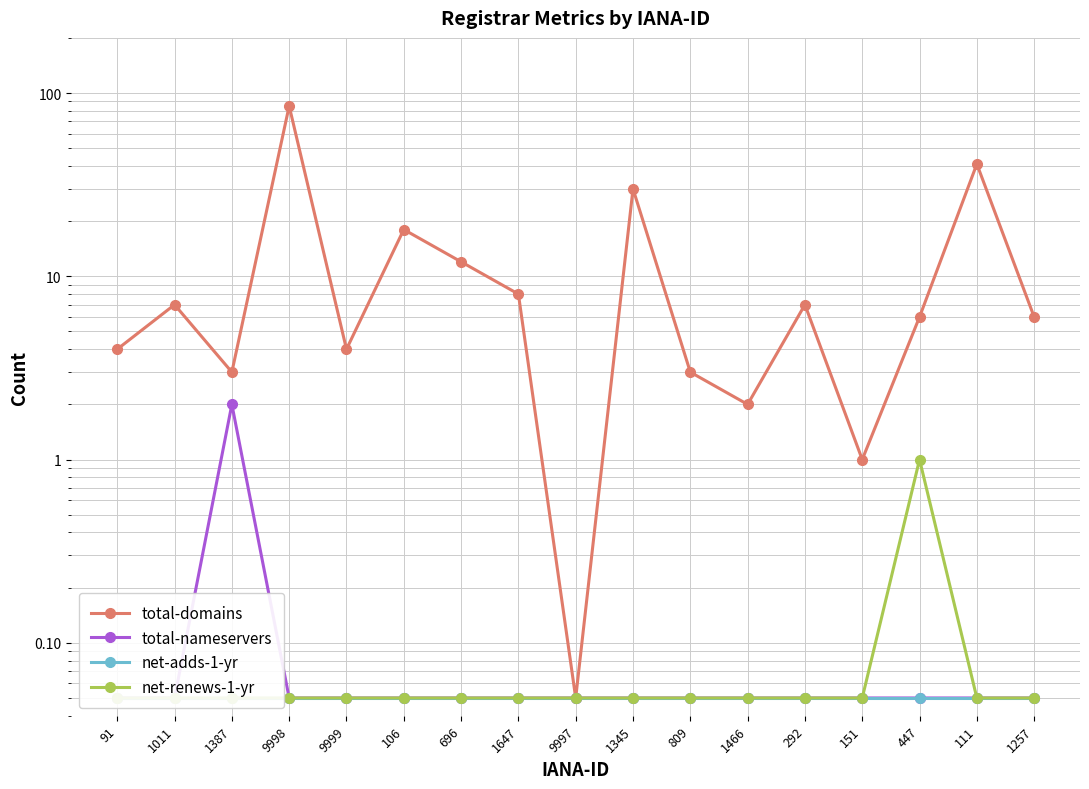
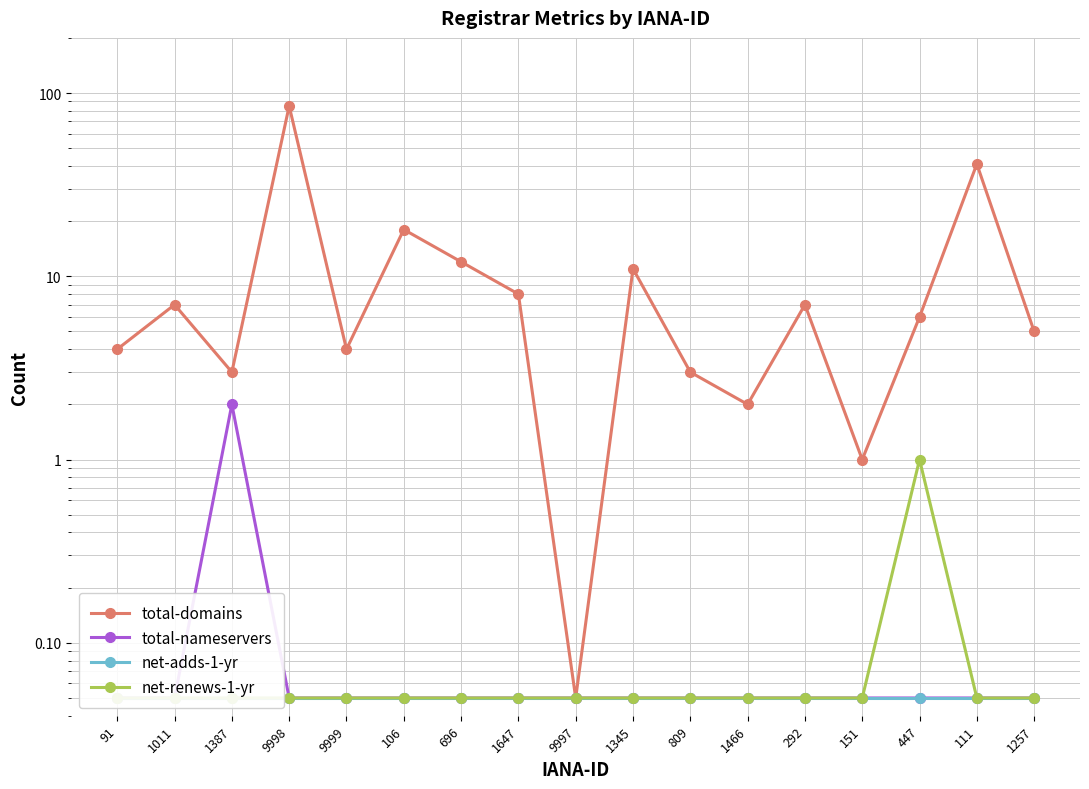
total-domains, 1345: 30 -> 11
total-domains, 1257: 6 -> 5
